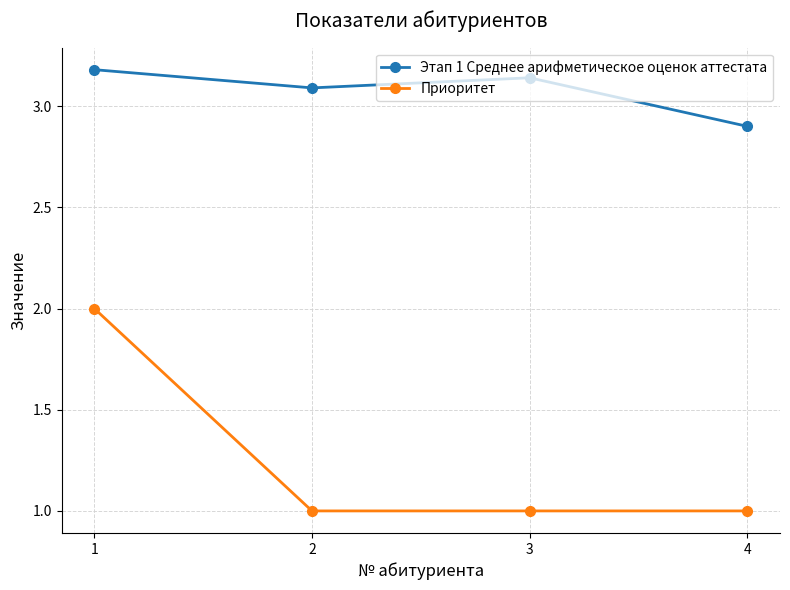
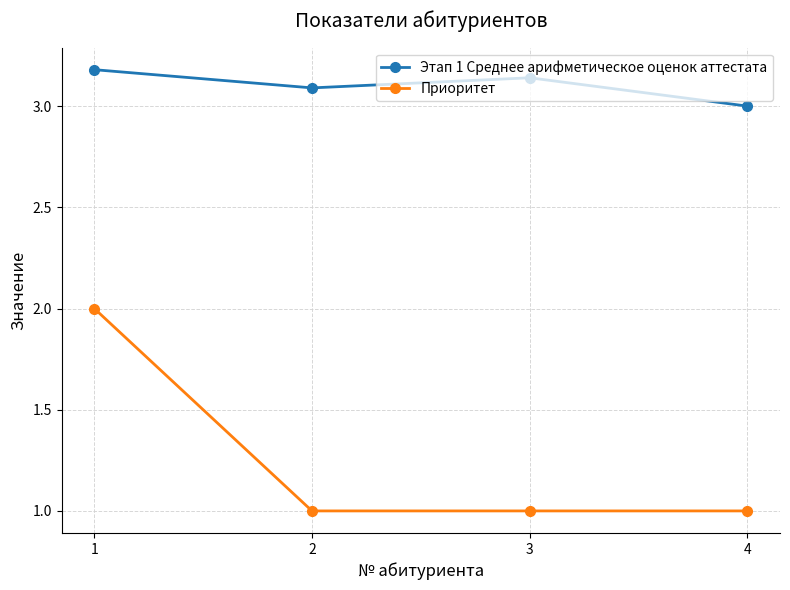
Этап 1 Среднее арифметическое оценок аттестата, 4: 2.9 -> 3.0
